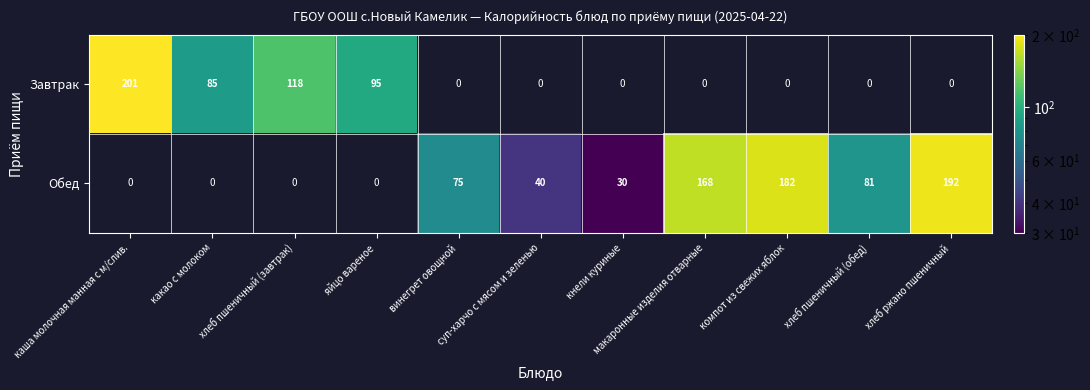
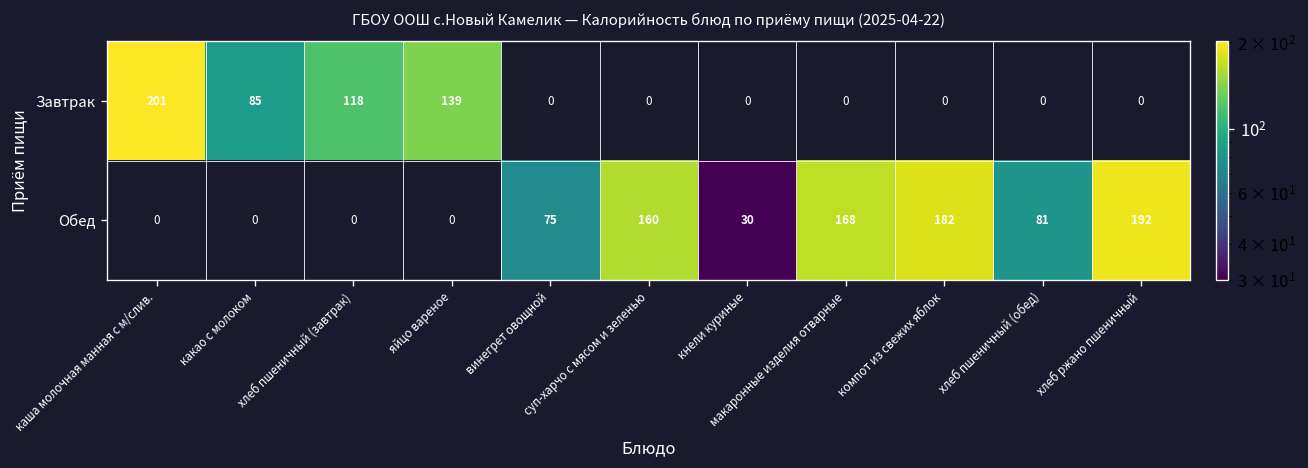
Завтрак, яйцо вареное: 95 -> 139
Обед, суп-харчо с мясом и зеленью: 40 -> 160
